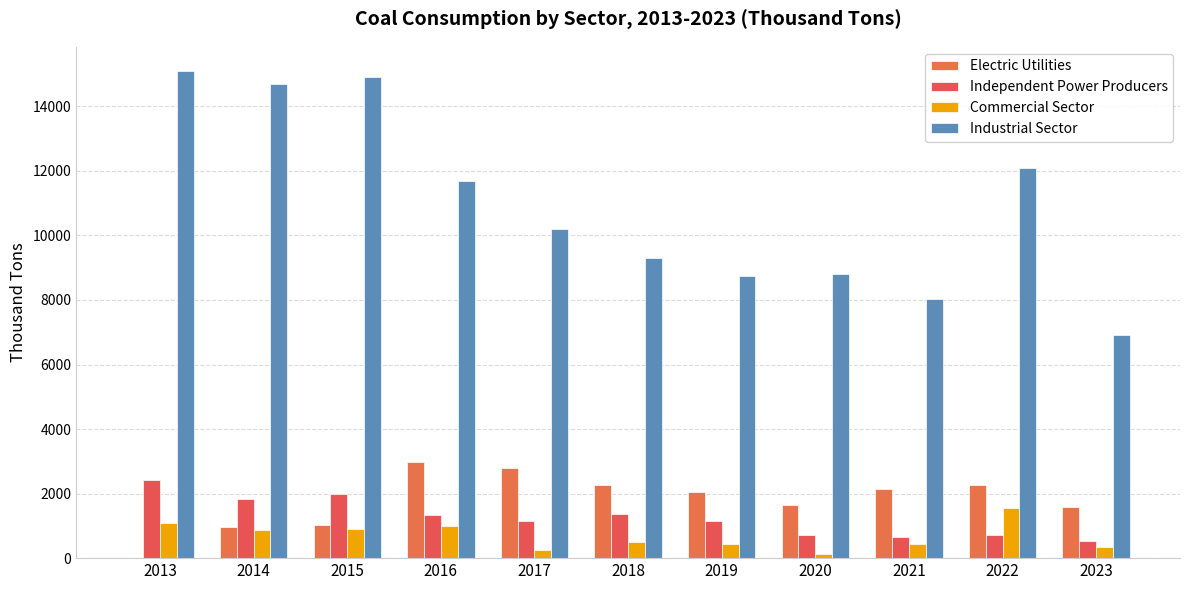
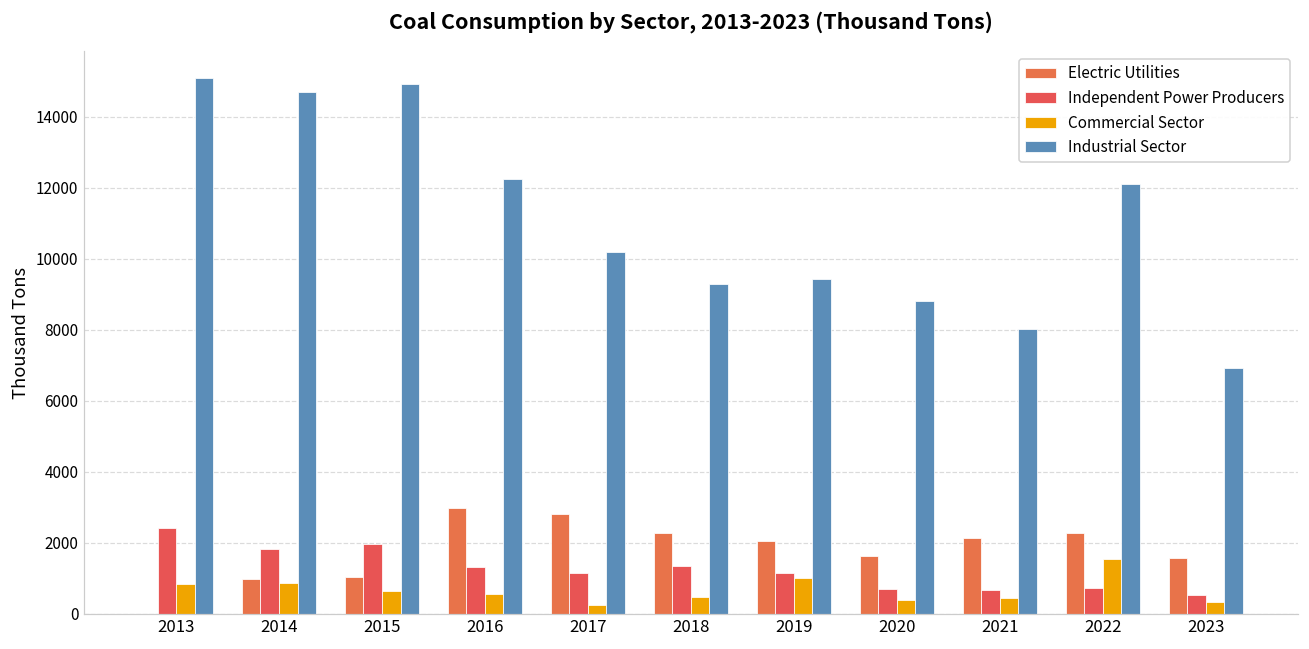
Commercial Sector, 2013: 1100 -> 800
Commercial Sector, 2015: 900 -> 600
Commercial Sector, 2016: 1000 -> 600
Industrial Sector, 2016: 11700 -> 12300
Commercial Sector, 2019: 400 -> 1000
Industrial Sector, 2019: 8700 -> 9400
Commercial Sector, 2020: 100 -> 400
